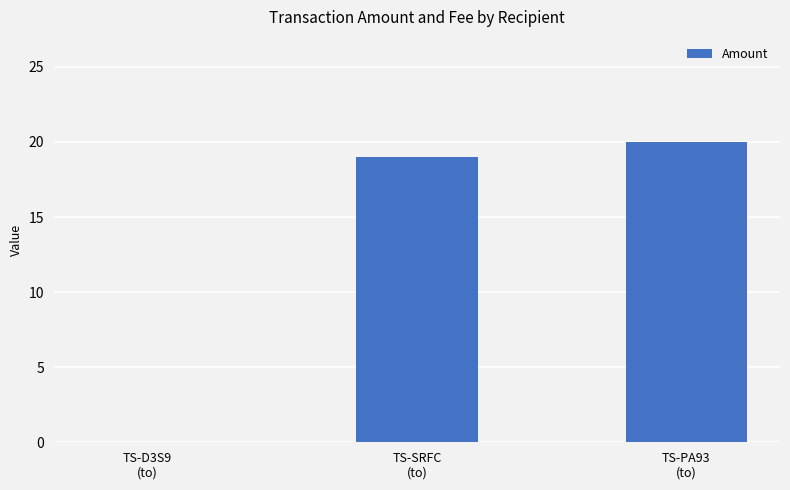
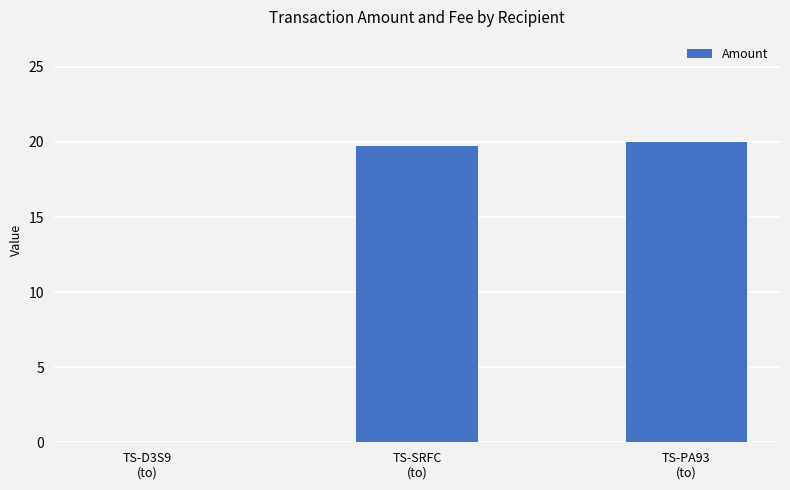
TS-SRFC (to): 19.0 -> 19.7
